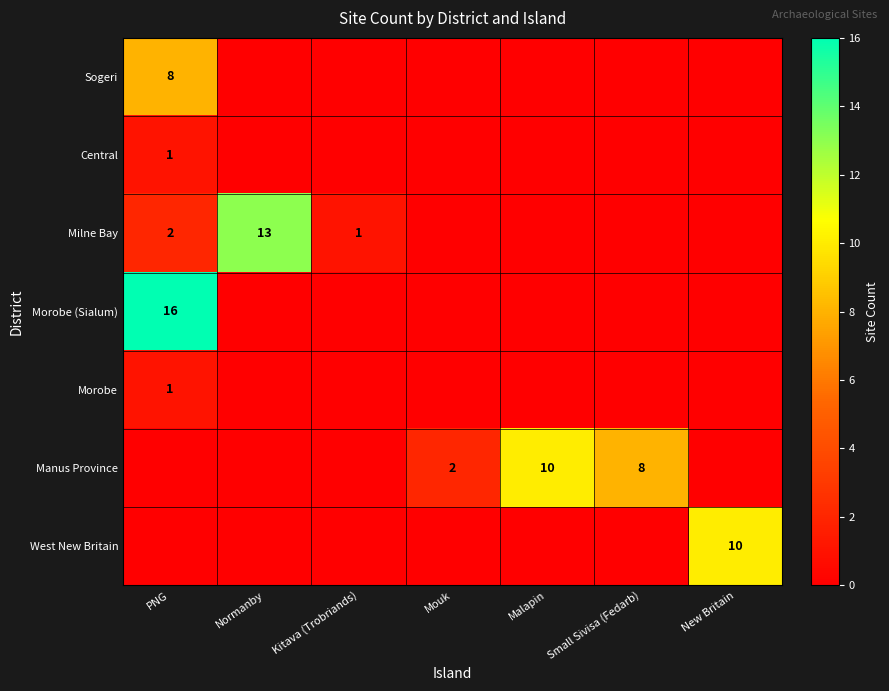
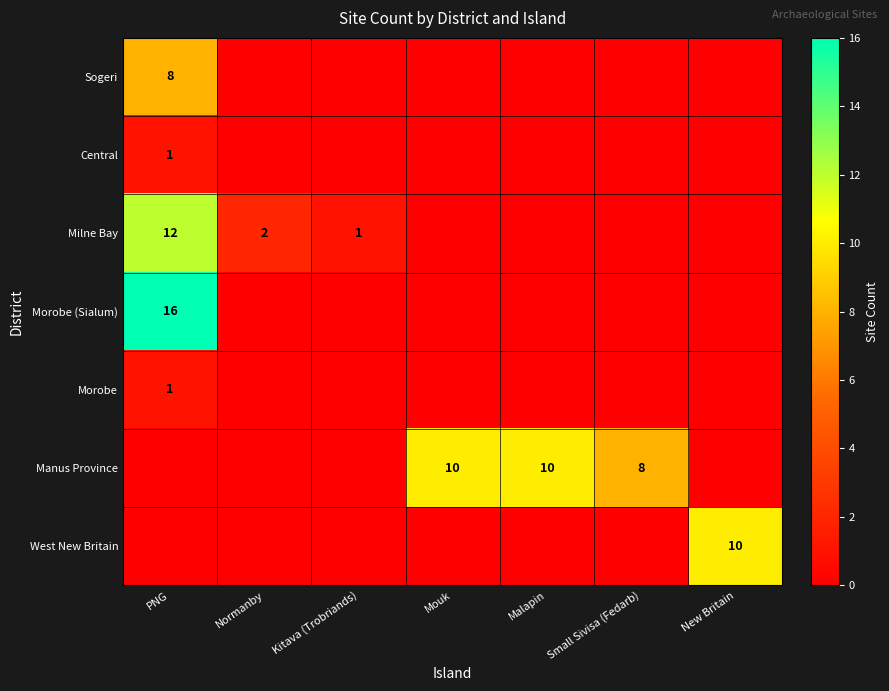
Milne Bay, PNG: 2 -> 12
Milne Bay, Normanby: 13 -> 2
Manus Province, Mouk: 2 -> 10
